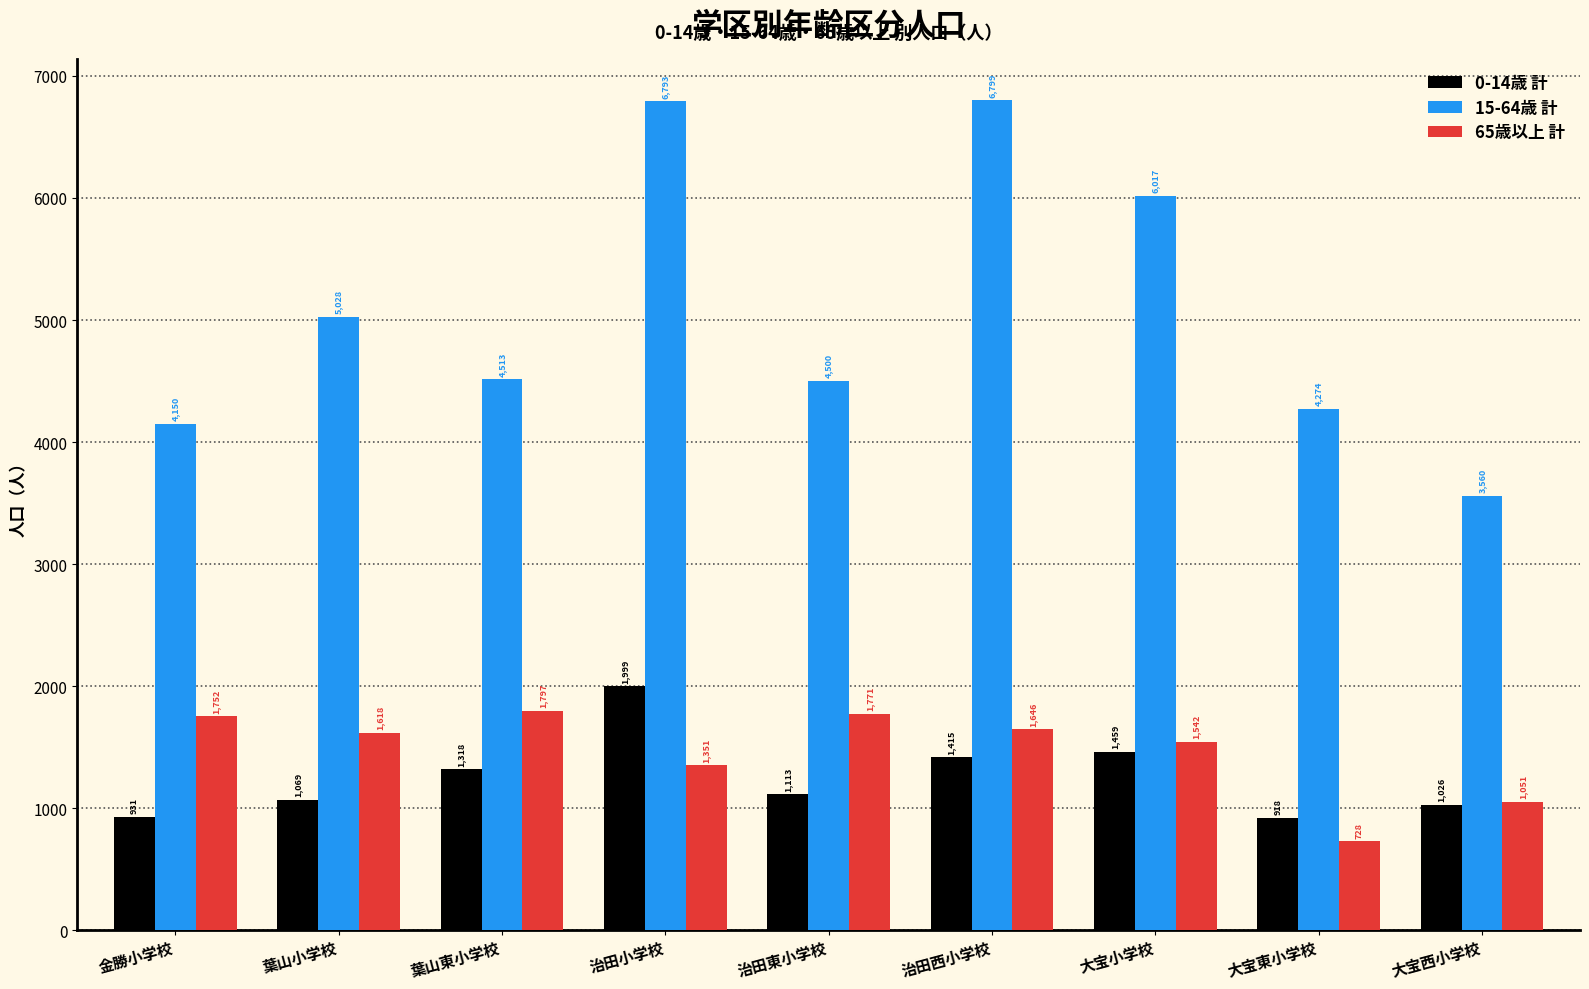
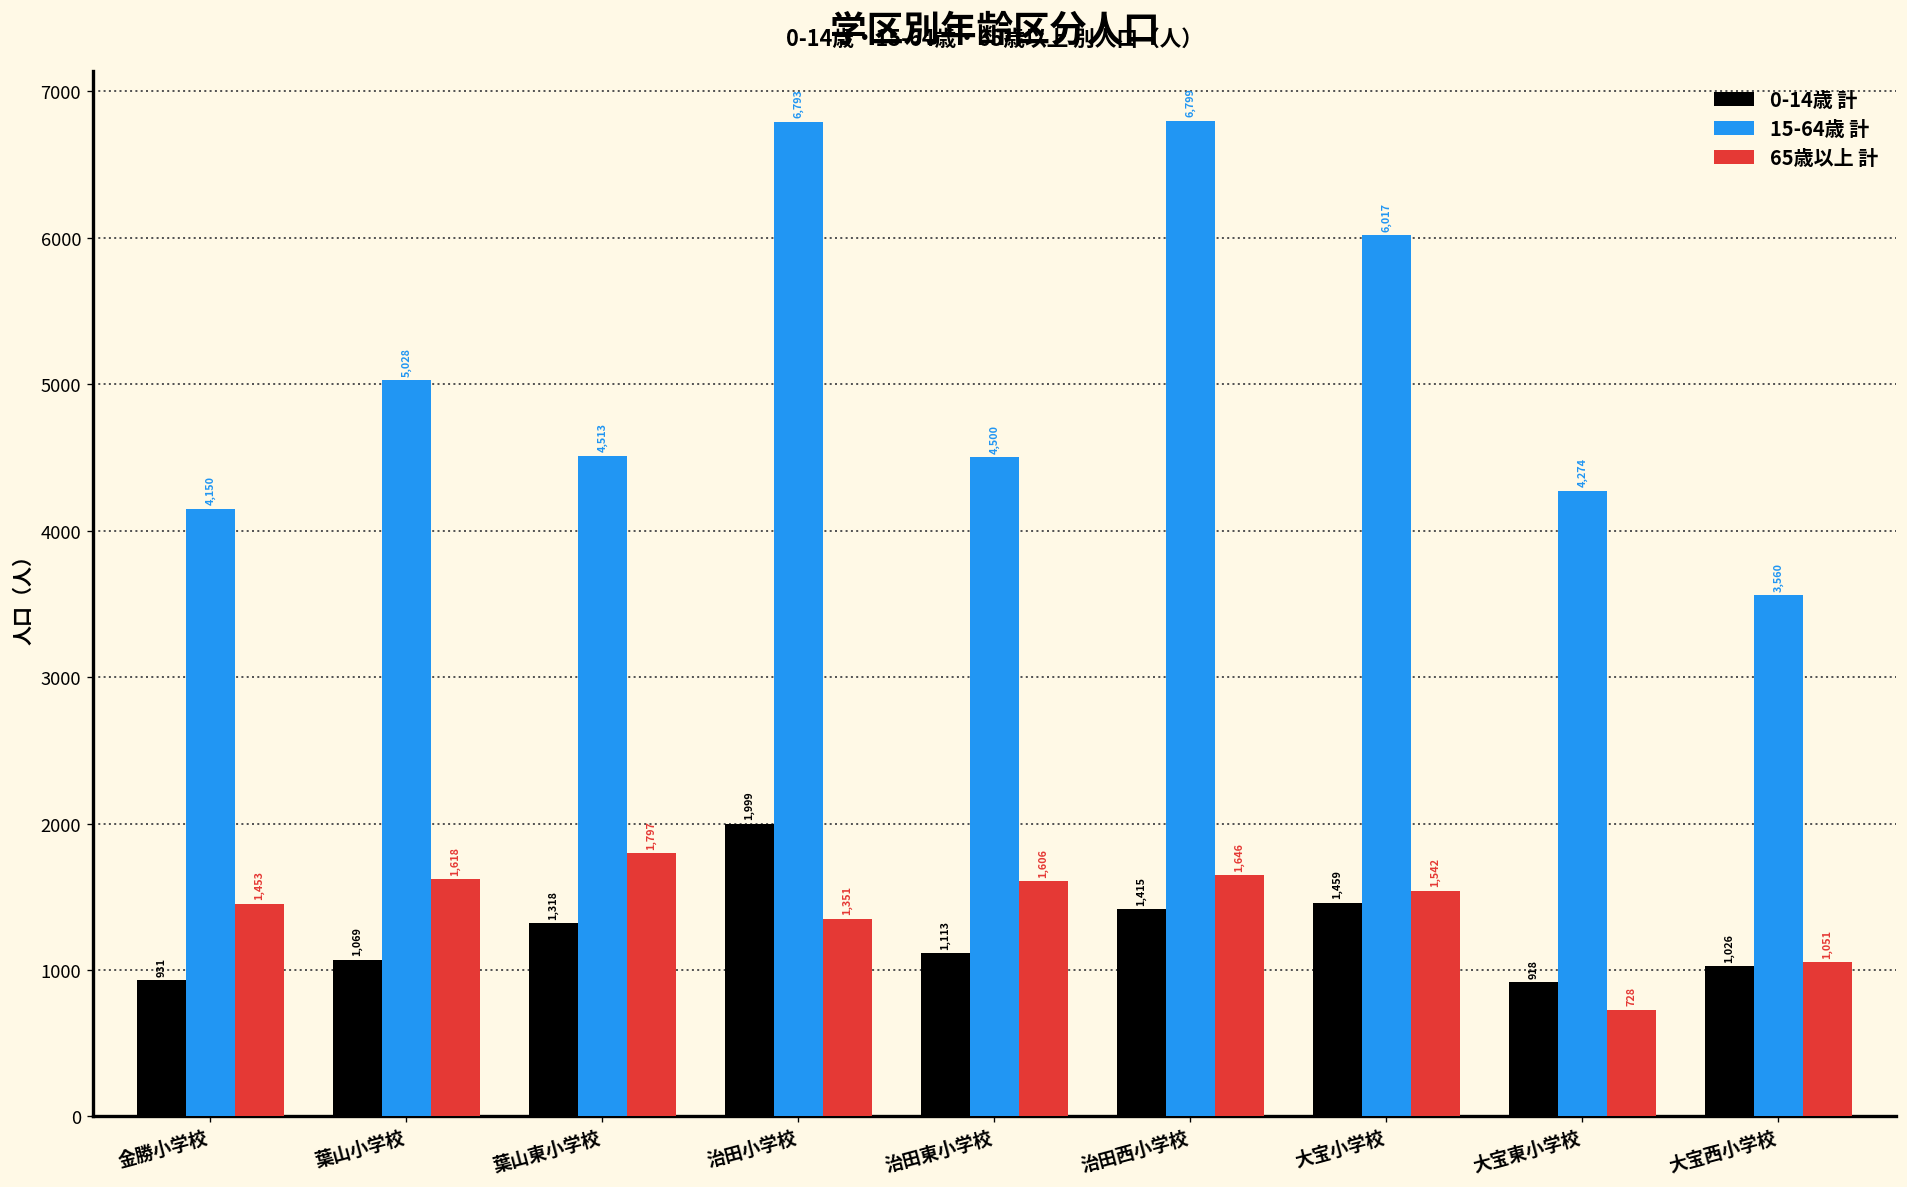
65歳以上 計, 金勝小学校: 1,752 -> 1,453
65歳以上 計, 治田東小学校: 1,771 -> 1,606
